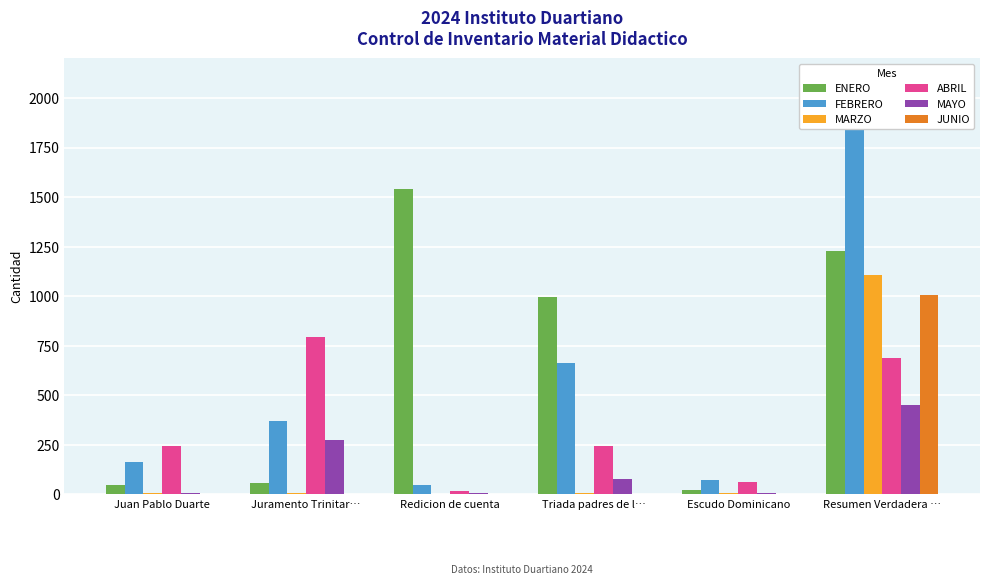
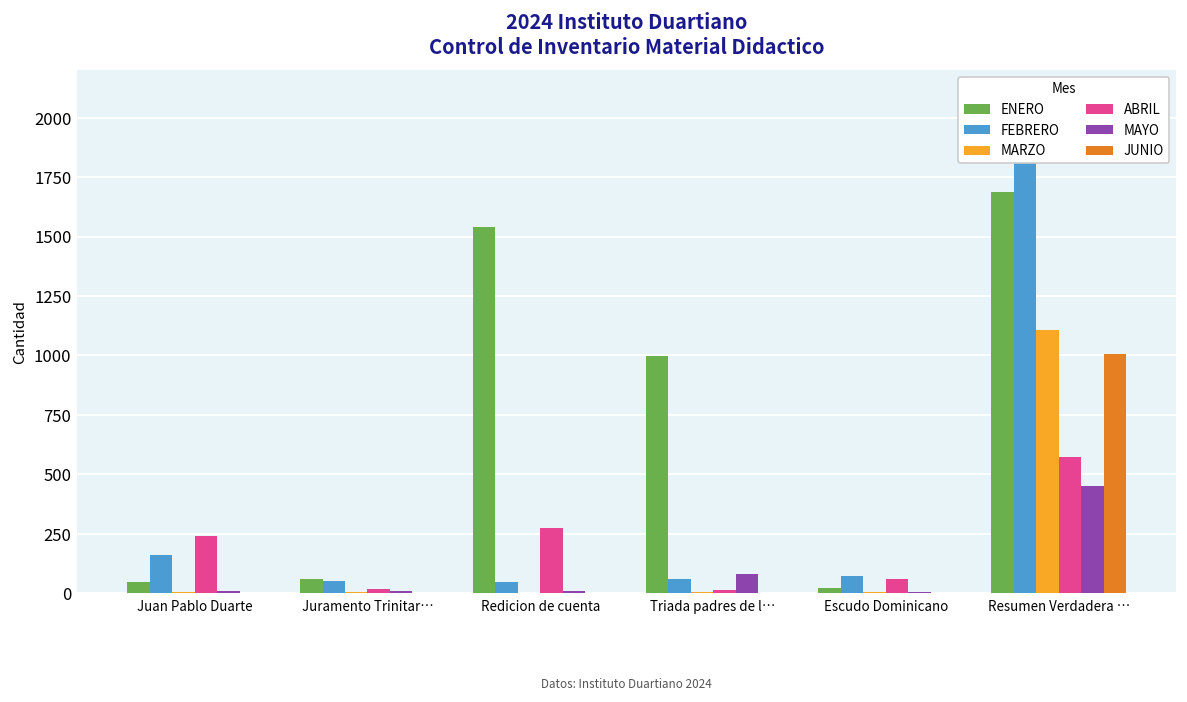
FEBRERO, Juramento Trinitar…: 370 -> 50
ABRIL, Juramento Trinitar…: 790 -> 20
MAYO, Juramento Trinitar…: 280 -> 10
ABRIL, Redicion de cuenta: 20 -> 280
FEBRERO, Triada padres de l…: 660 -> 60
ABRIL, Triada padres de l…: 250 -> 20
ENERO, Resumen Verdadera …: 1230 -> 1690
ABRIL, Resumen Verdadera …: 690 -> 570
